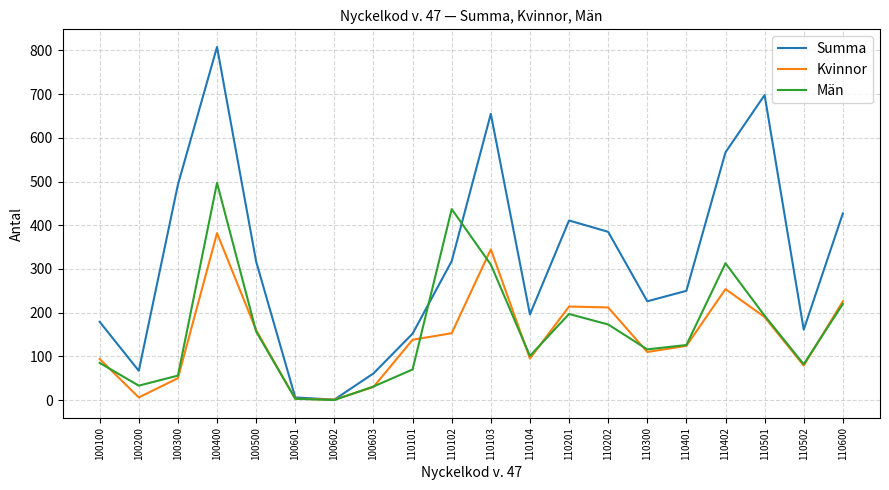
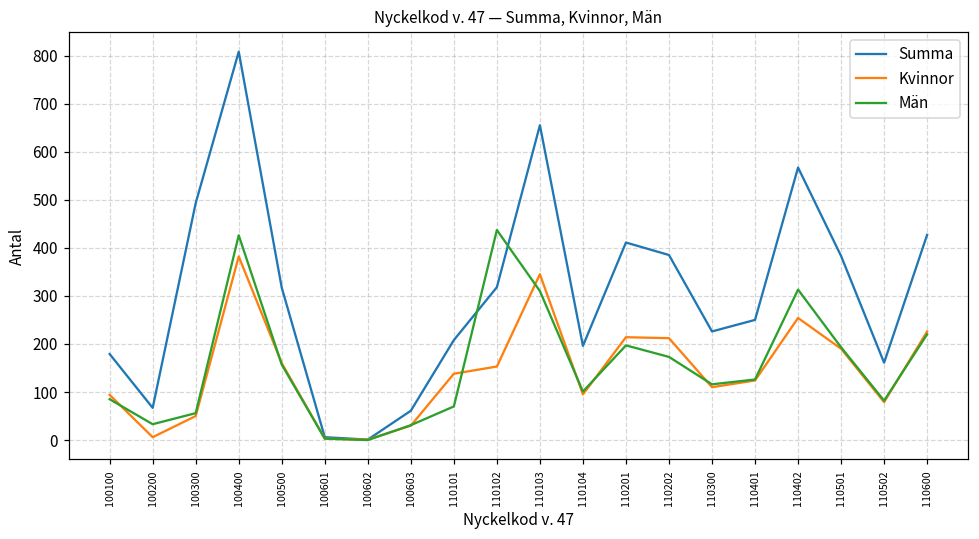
Män, 100400: 500 -> 430
Summa, 110101: 150 -> 210
Summa, 110501: 700 -> 380
